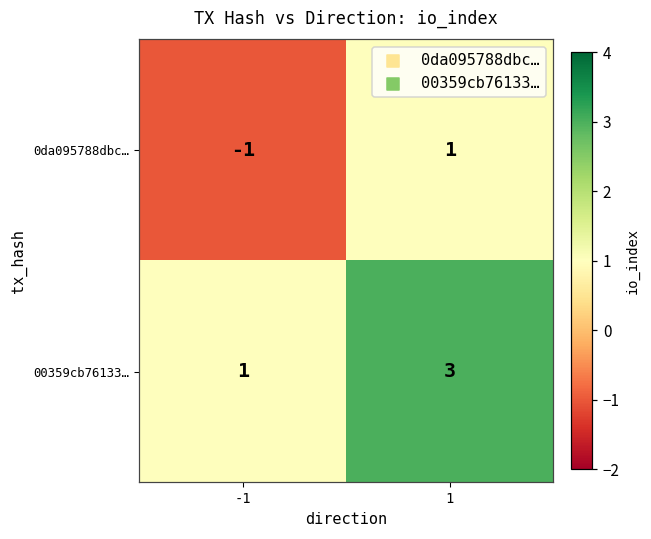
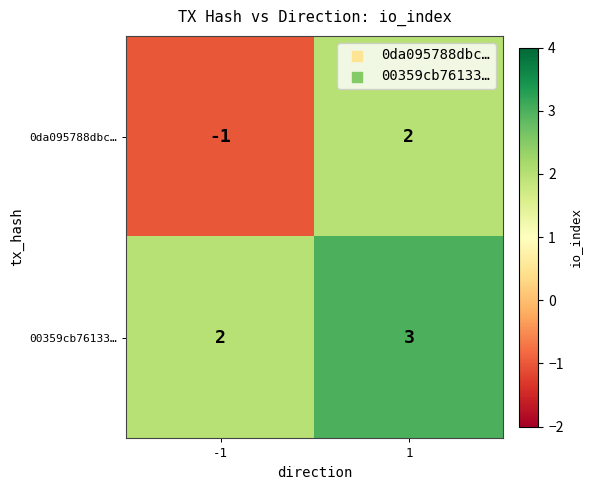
0da095788dbc…, 1: 1 -> 2
00359cb76133…, -1: 1 -> 2
